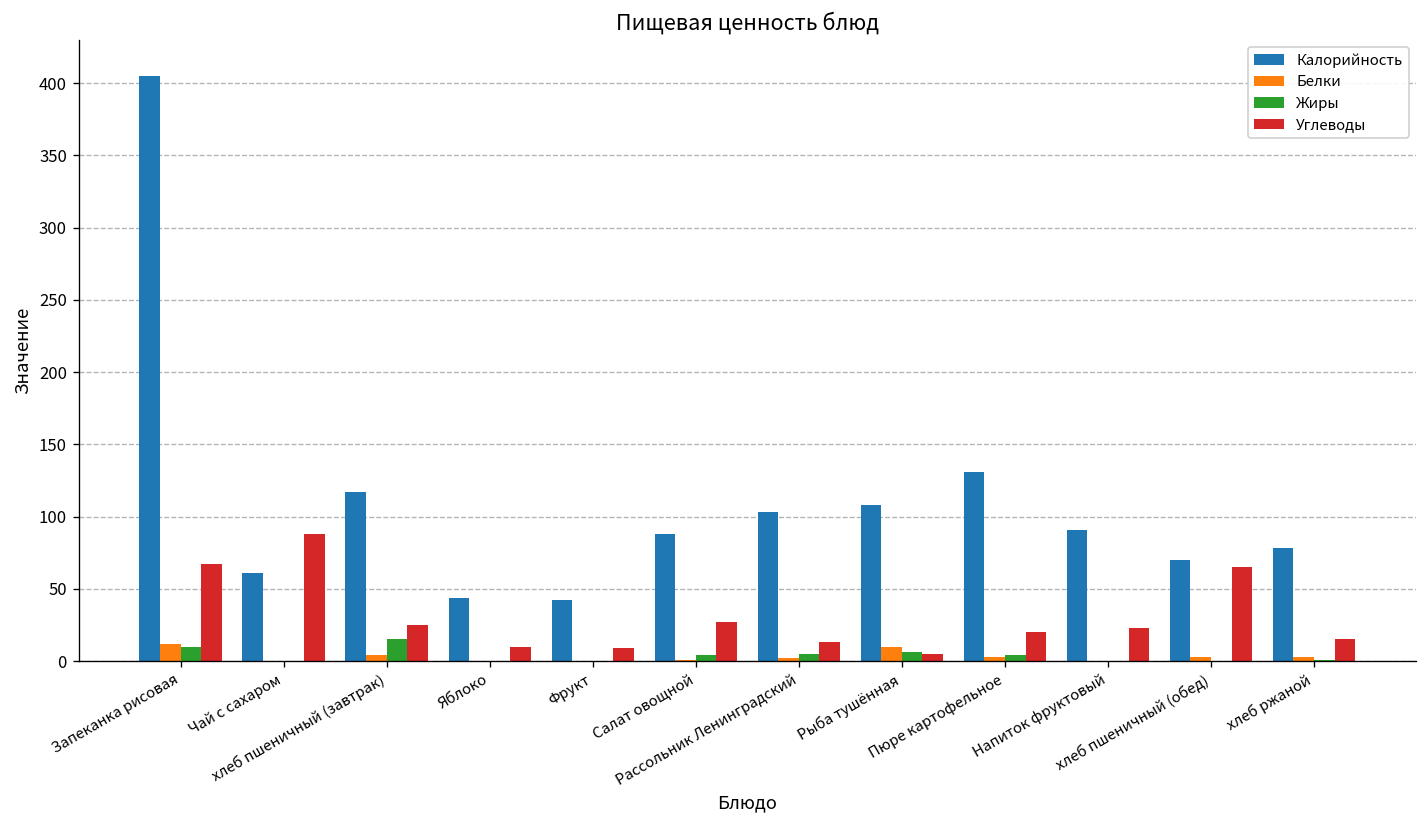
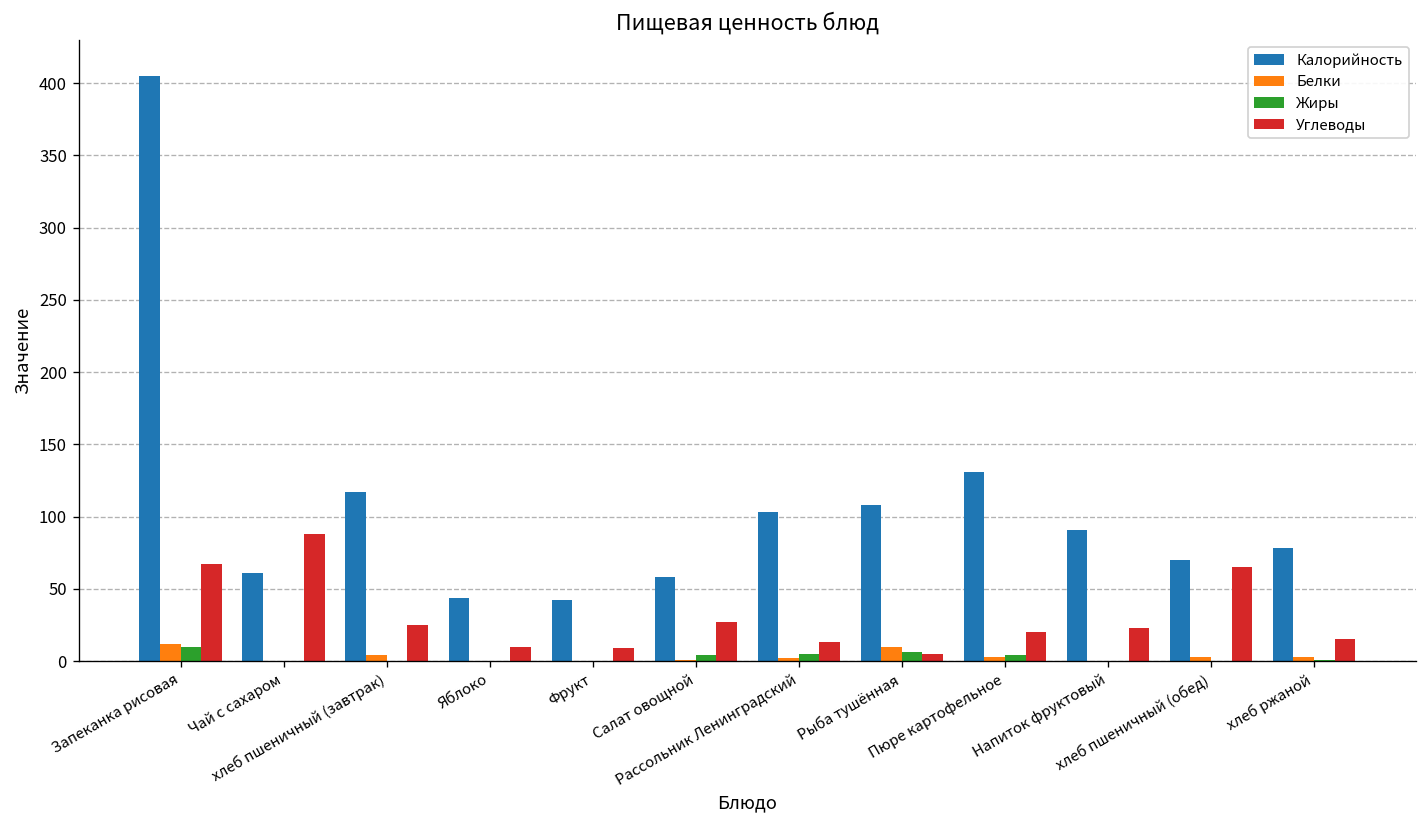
Жиры, хлеб пшеничный (завтрак): 15 -> 0
Калорийность, Салат овощной: 88 -> 58
